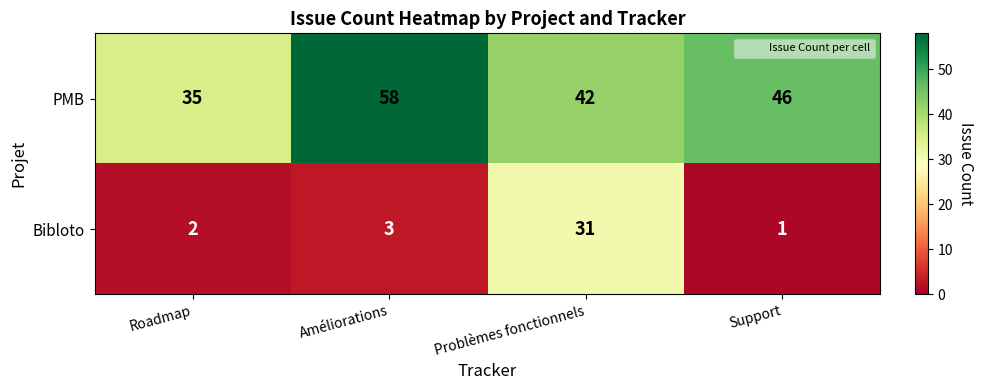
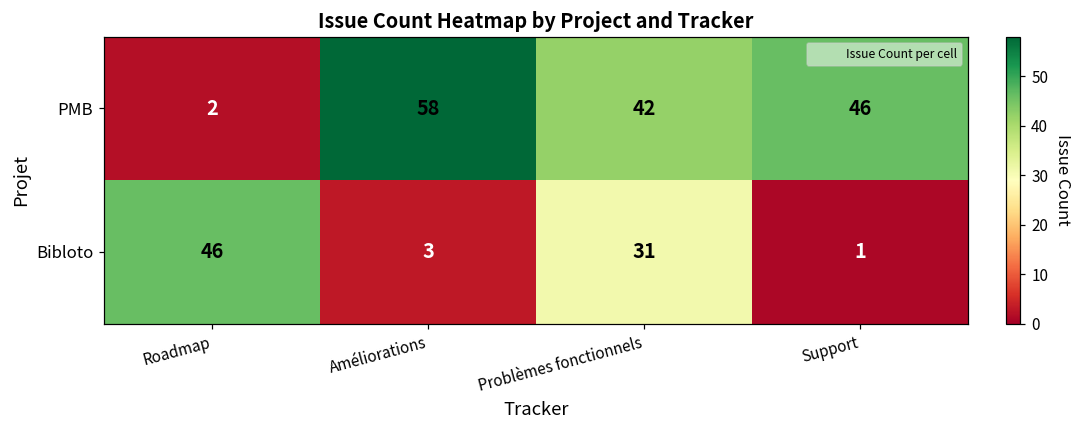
PMB, Roadmap: 35 -> 2
Bibloto, Roadmap: 2 -> 46
